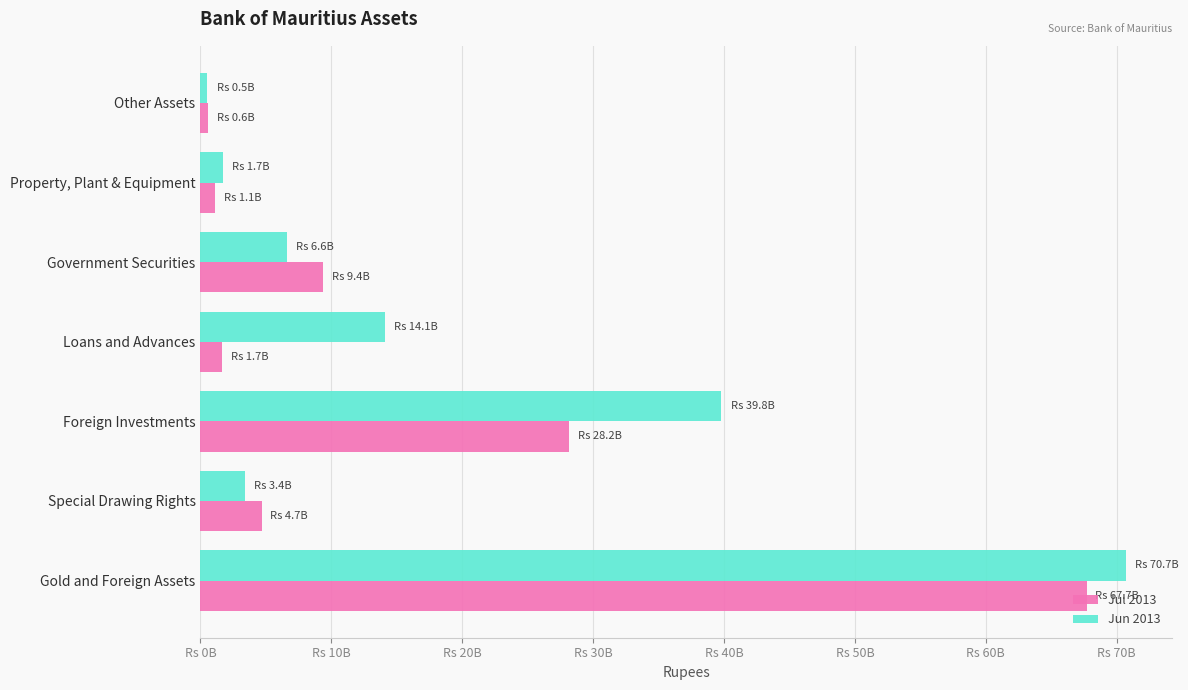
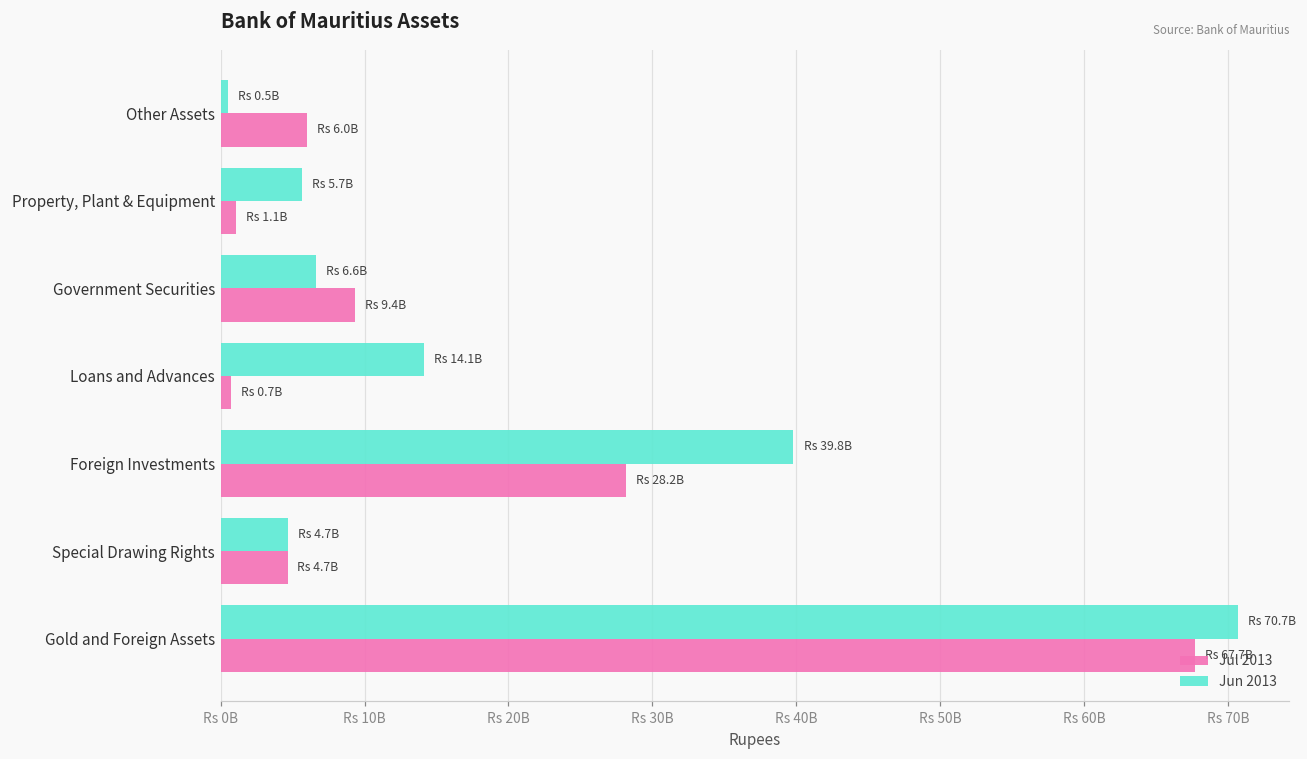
Jul 2013, Other Assets: 0.6B -> 6.0B
Jun 2013, Property, Plant & Equipment: 1.7B -> 5.7B
Jul 2013, Loans and Advances: 1.7B -> 0.7B
Jun 2013, Special Drawing Rights: 3.4B -> 4.7B
